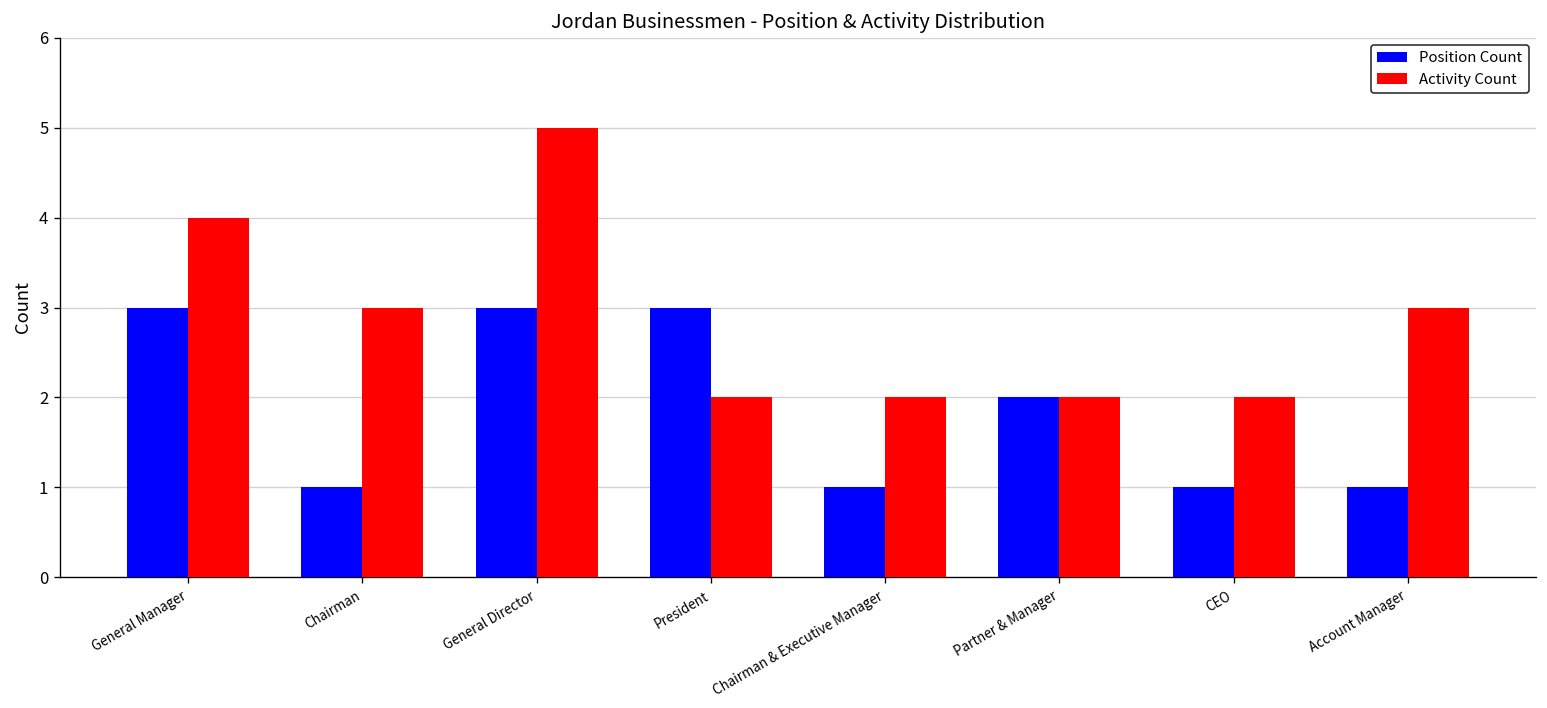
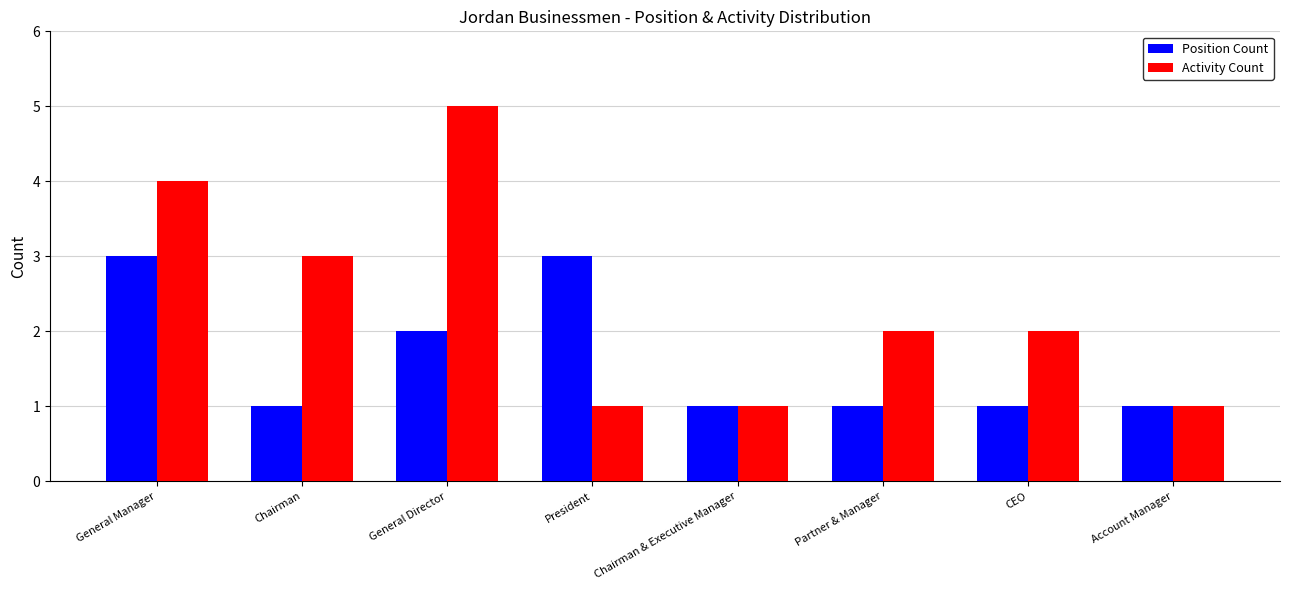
Position Count, General Director: 3 -> 2
Activity Count, President: 2 -> 1
Activity Count, Chairman & Executive Manager: 2 -> 1
Position Count, Partner & Manager: 2 -> 1
Activity Count, Account Manager: 3 -> 1
